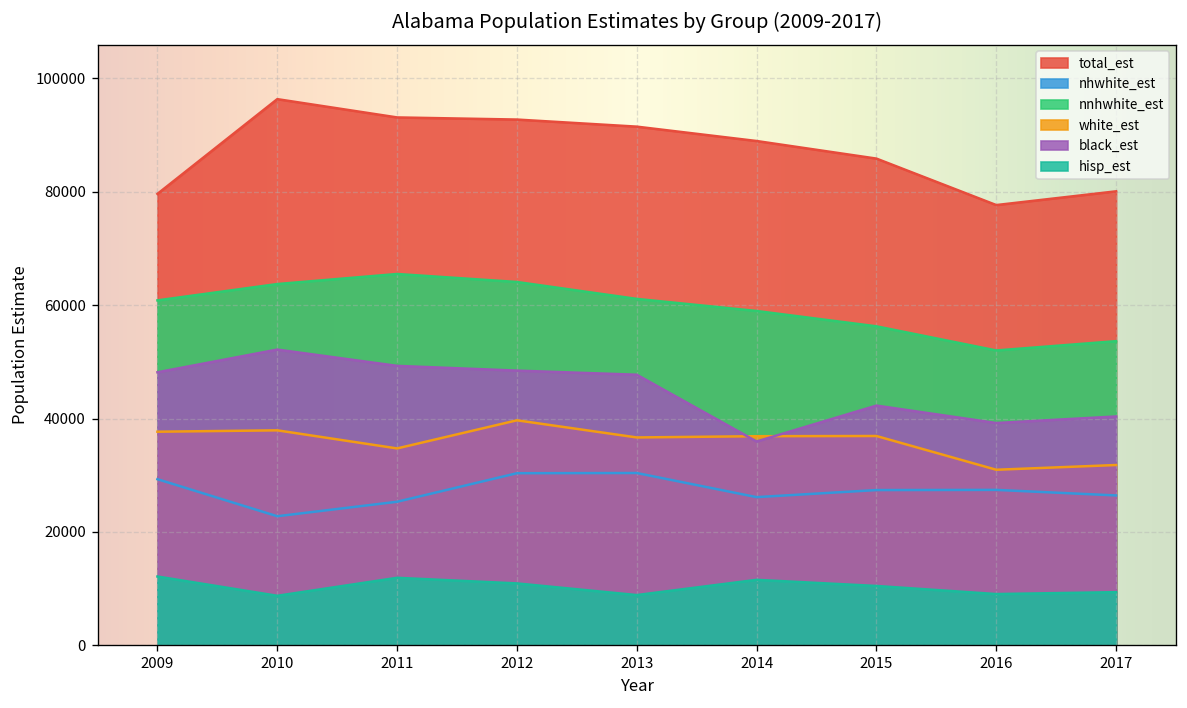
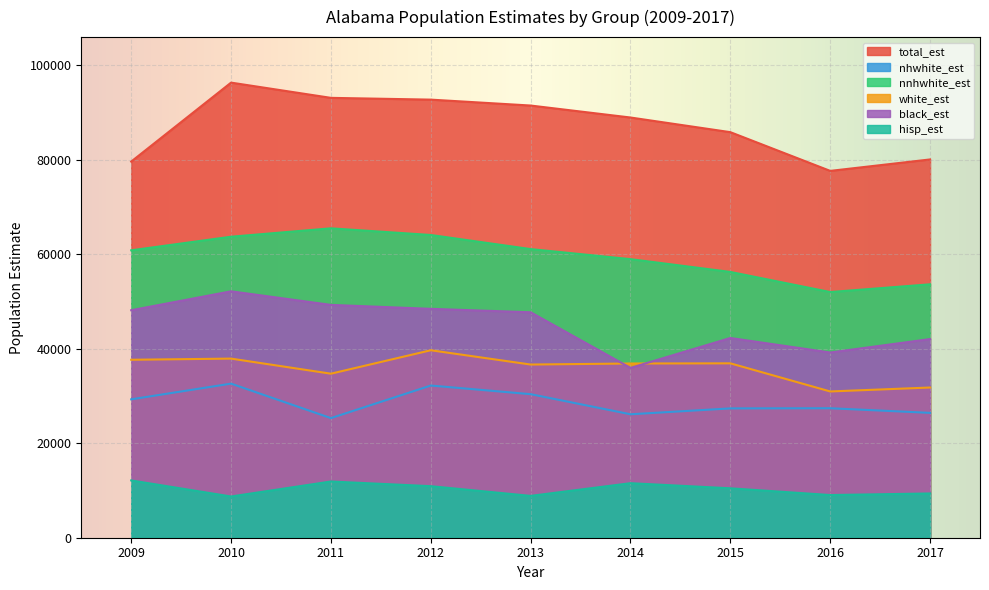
nhwhite_est, 2010: 23000 -> 33000
nhwhite_est, 2012: 30000 -> 32000
black_est, 2017: 40000 -> 42000
